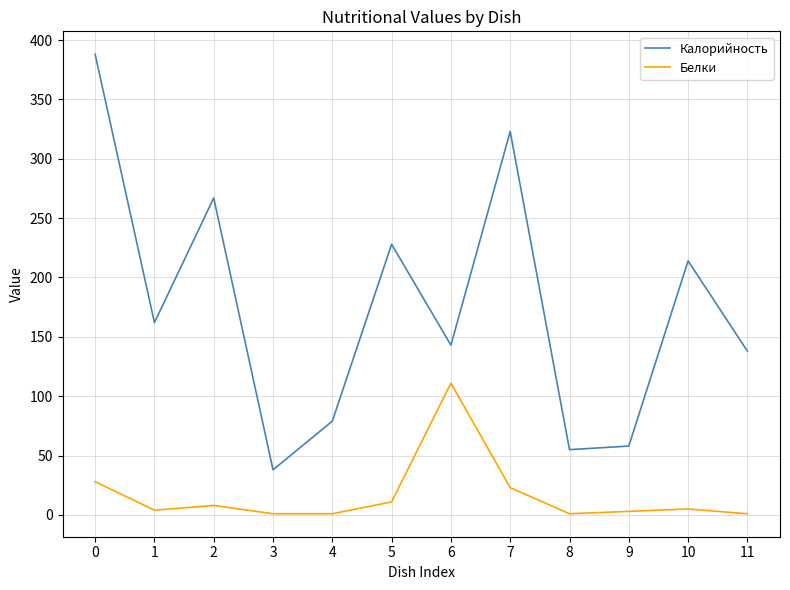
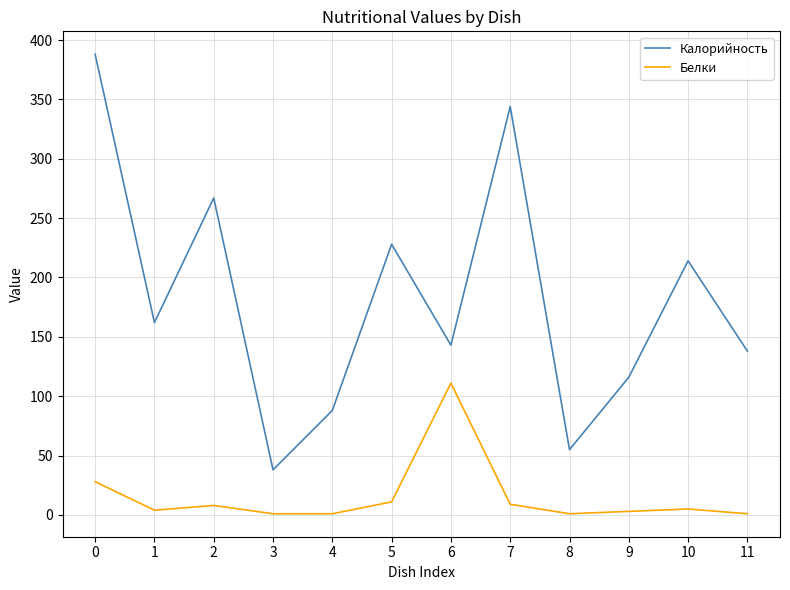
Калорийность, 4: 79 -> 88
Калорийность, 7: 323 -> 344
Белки, 7: 23 -> 9
Калорийность, 9: 58 -> 116
